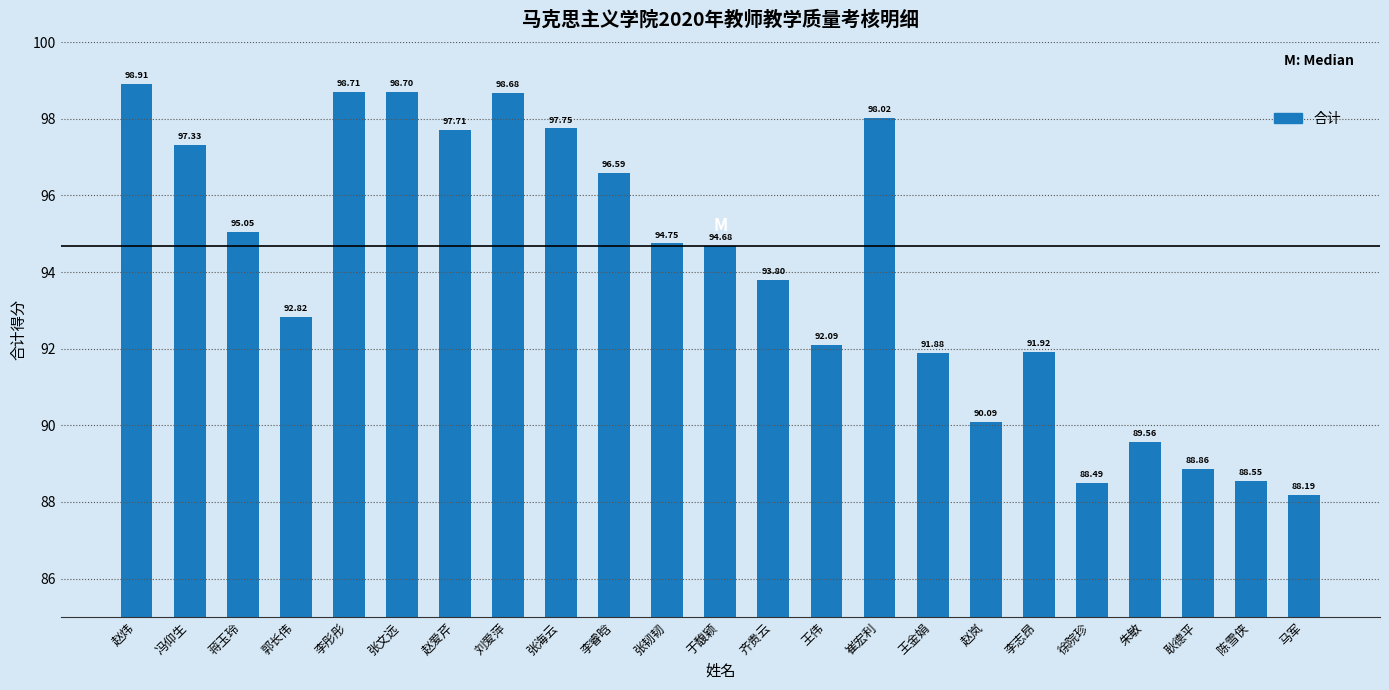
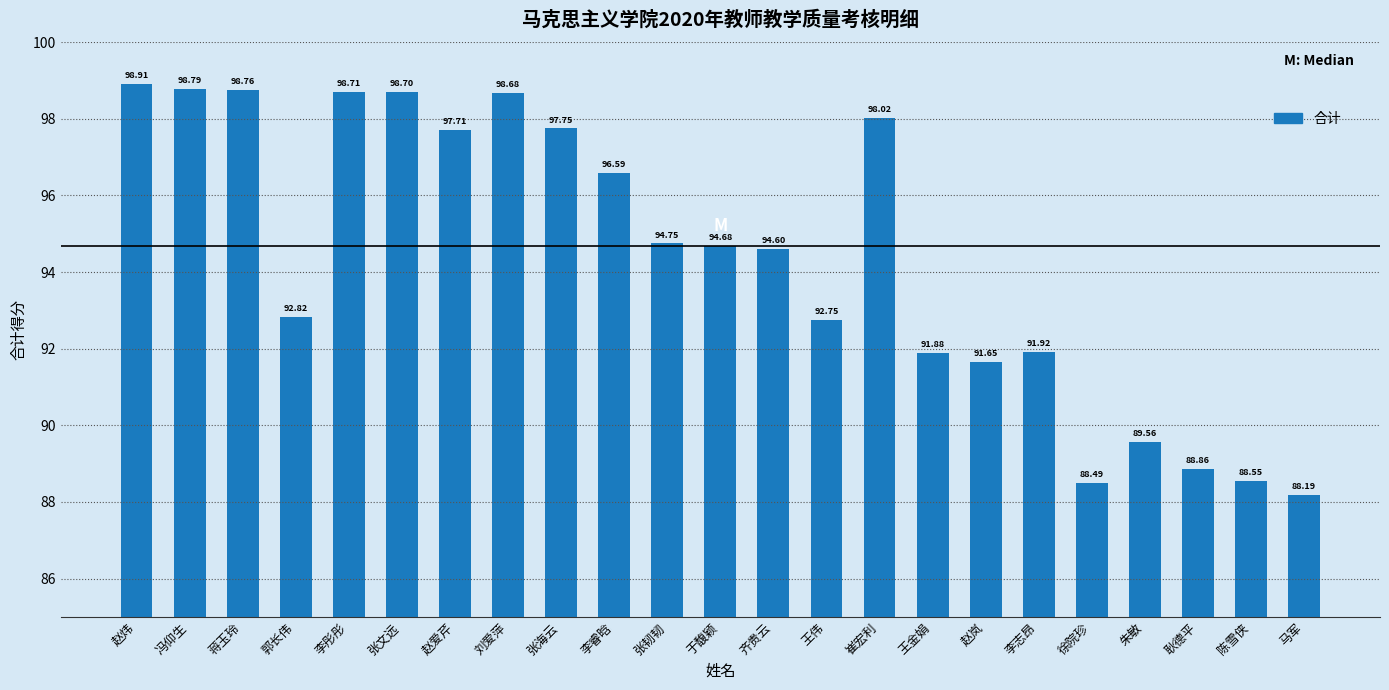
冯仰生: 97.33 -> 98.79
蒋玉玲: 95.05 -> 98.76
齐贵云: 93.80 -> 94.60
王伟: 92.09 -> 92.75
赵岚: 90.09 -> 91.65
